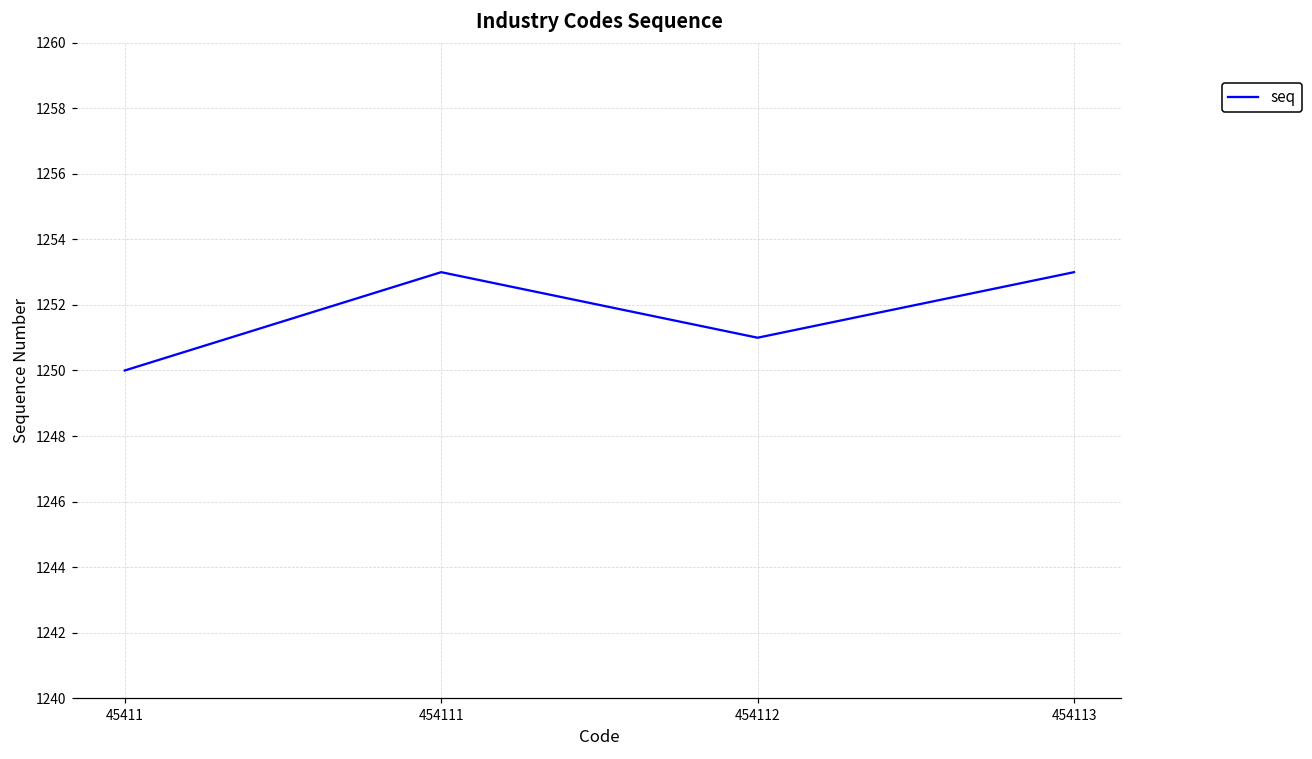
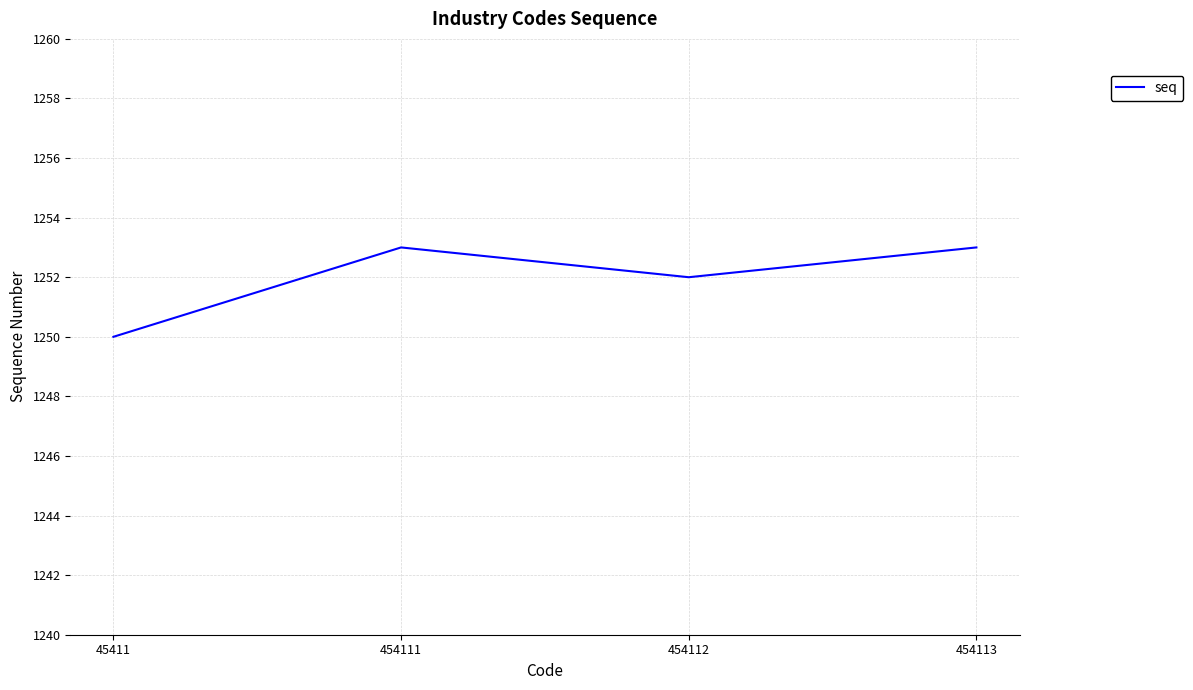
454112: 1251 -> 1252
